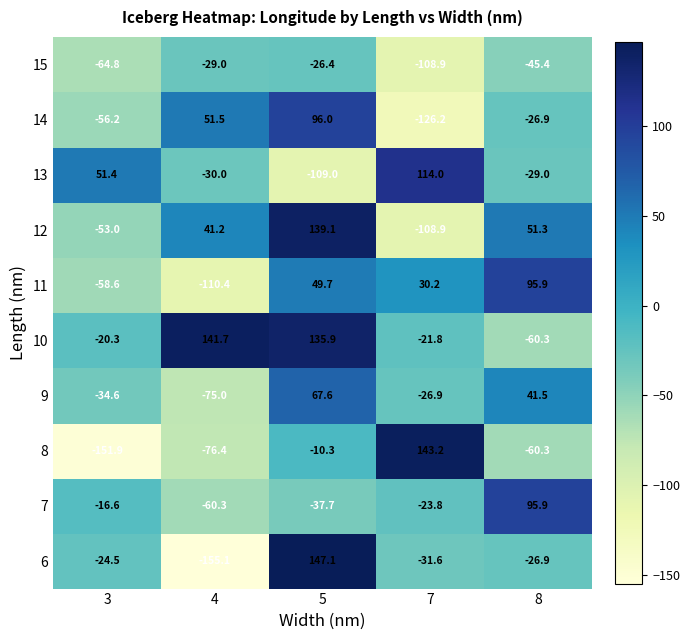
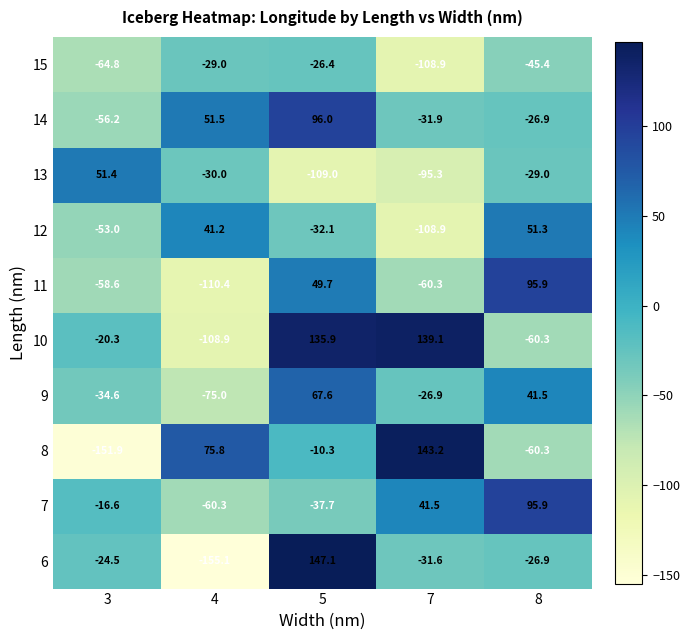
14, 7: -126.2 -> -31.9
13, 7: 114.0 -> -95.3
12, 5: 139.1 -> -32.1
11, 7: 30.2 -> -60.3
10, 4: 141.7 -> -108.9
10, 7: -21.8 -> 139.1
8, 4: -76.4 -> 75.8
7, 7: -23.8 -> 41.5
